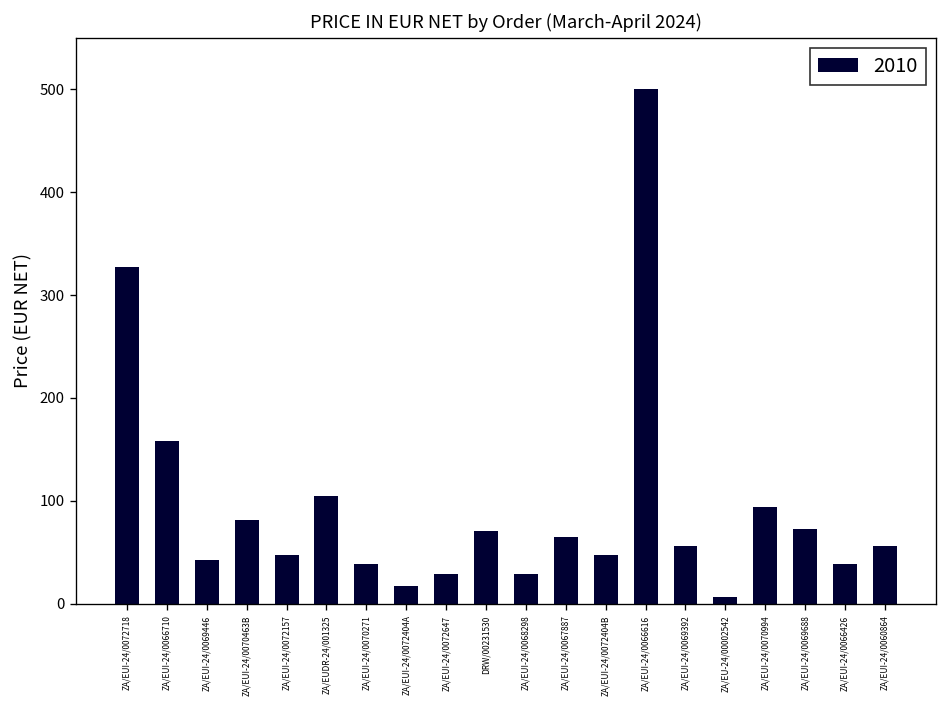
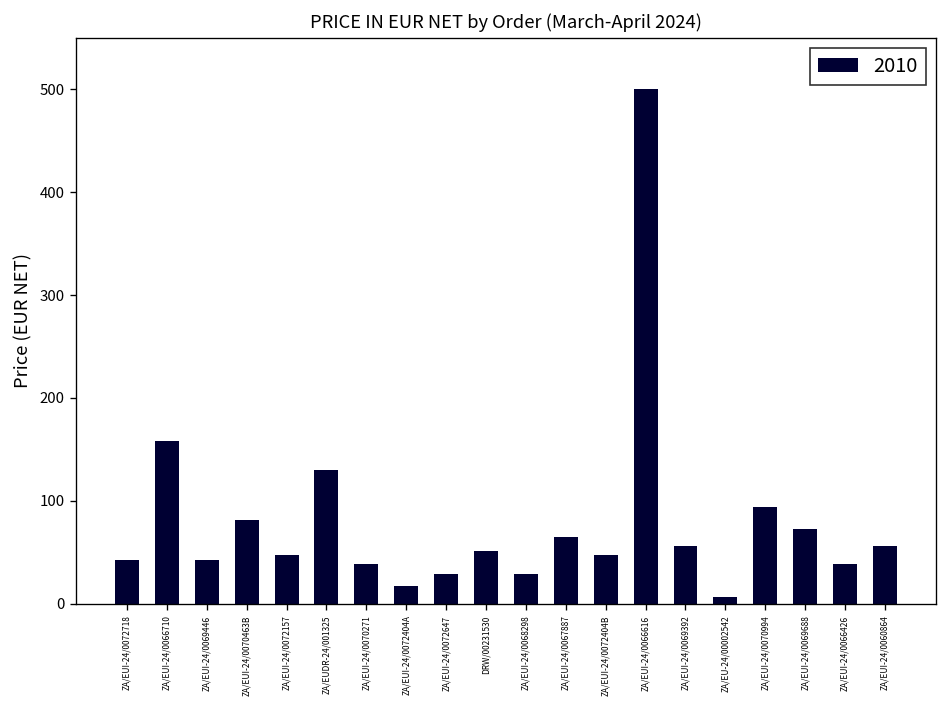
ZA/EUI-24/0072718: 330 -> 40
ZA/EUDR-24/001325: 110 -> 130
DRW/00231530: 70 -> 50
